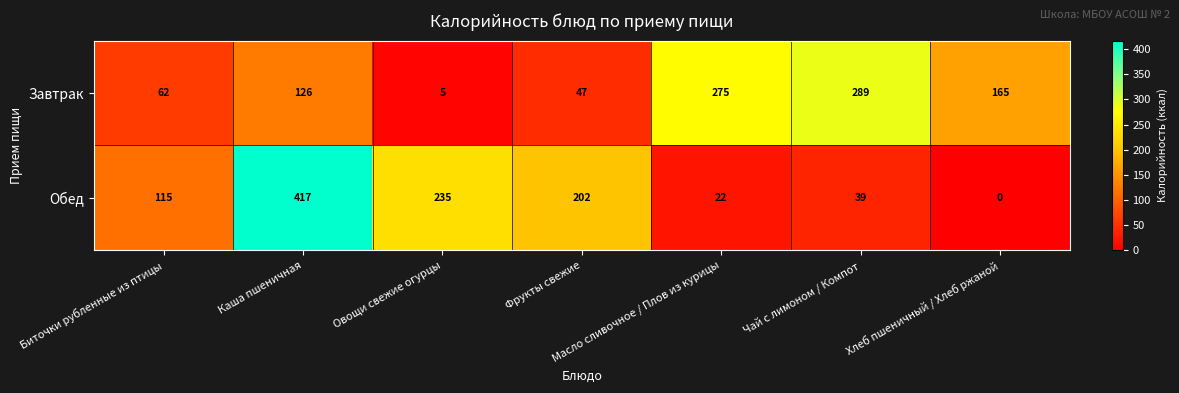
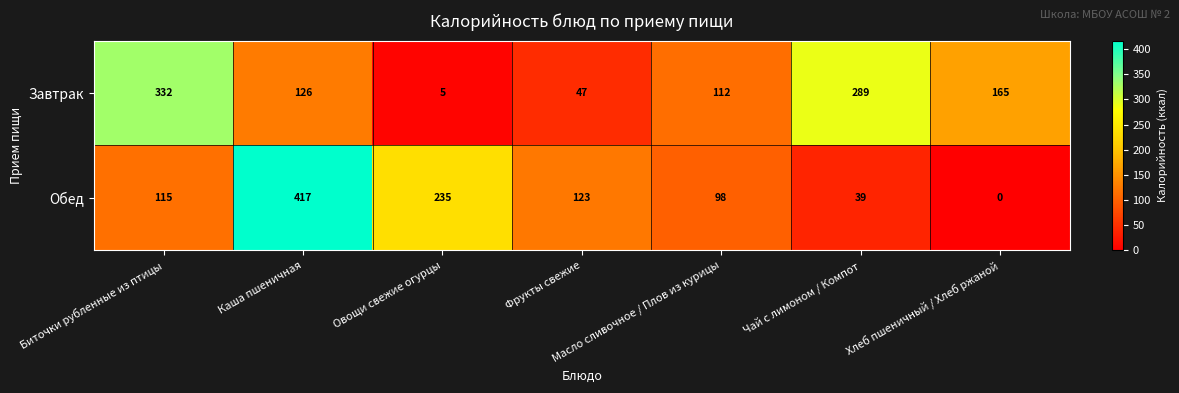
Завтрак, Биточки рубленные из птицы: 62 -> 332
Завтрак, Масло сливочное / Плов из курицы: 275 -> 112
Обед, Фрукты свежие: 202 -> 123
Обед, Масло сливочное / Плов из курицы: 22 -> 98
